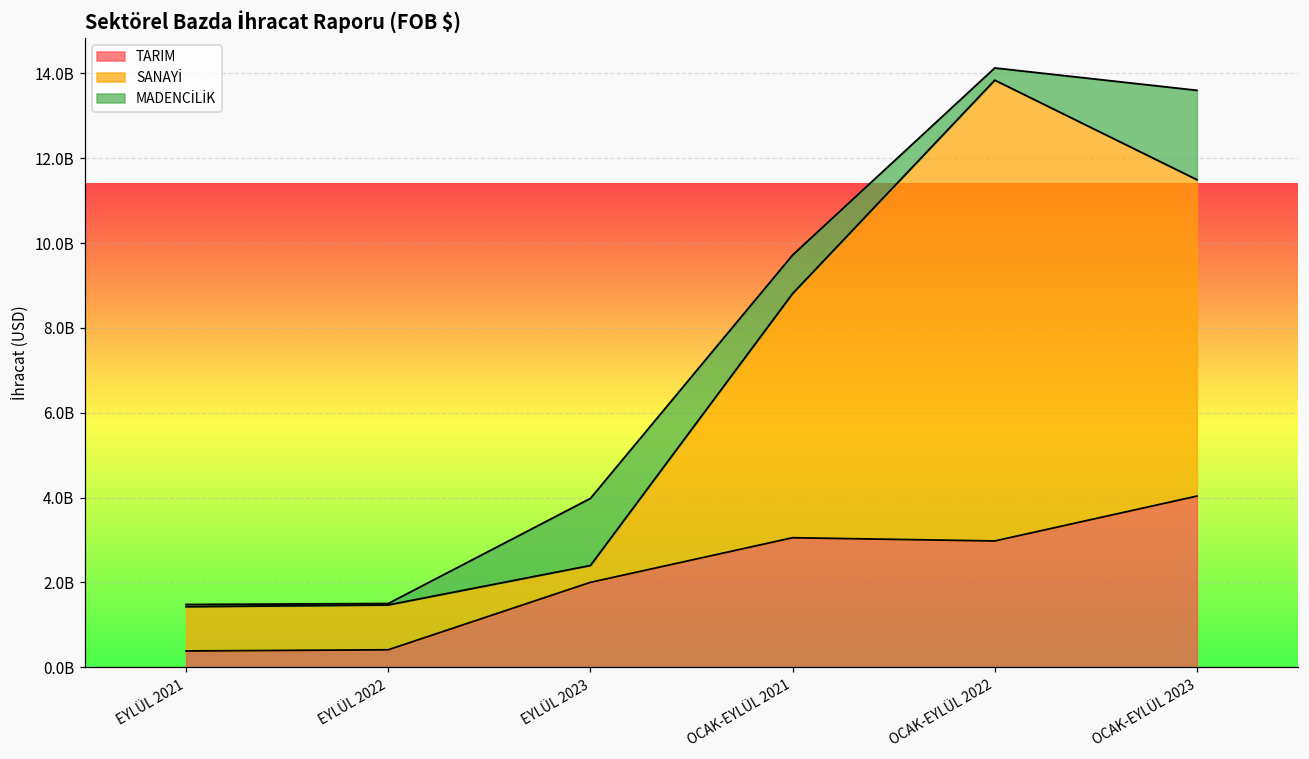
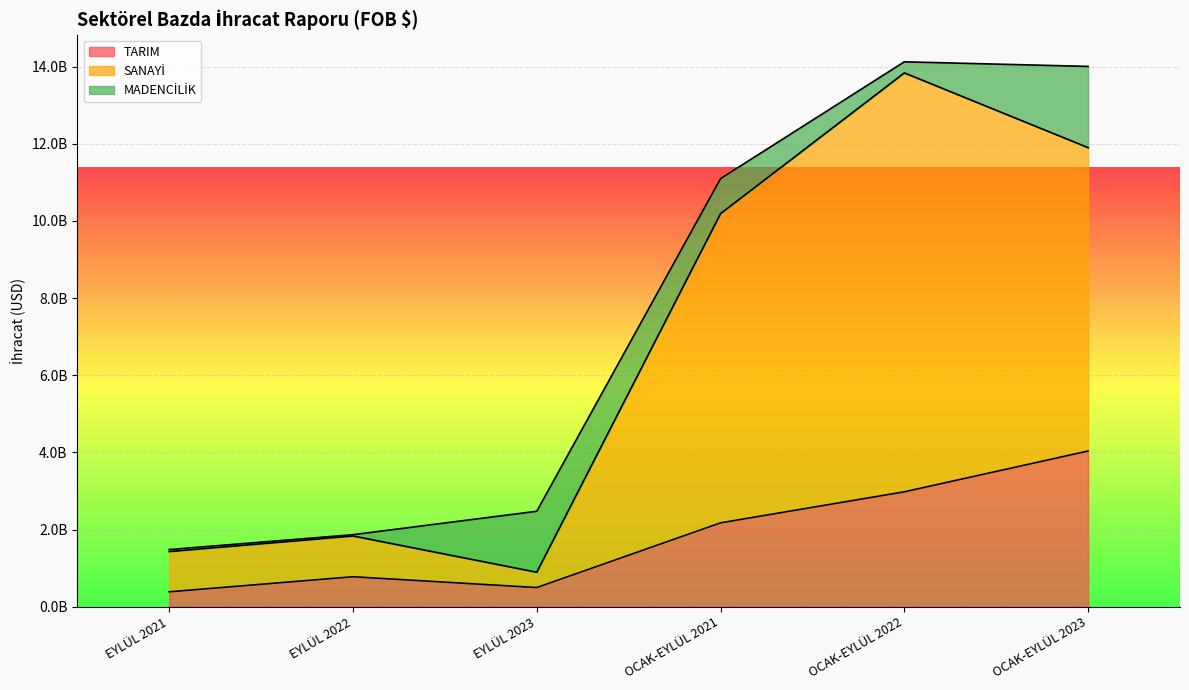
TARIM, EYLÜL 2022: 400000000 -> 800000000
TARIM, EYLÜL 2023: 2000000000 -> 500000000
TARIM, OCAK-EYLÜL 2021: 3100000000 -> 2200000000
SANAYİ, OCAK-EYLÜL 2021: 5800000000 -> 8000000000
SANAYİ, OCAK-EYLÜL 2023: 7500000000 -> 7900000000
